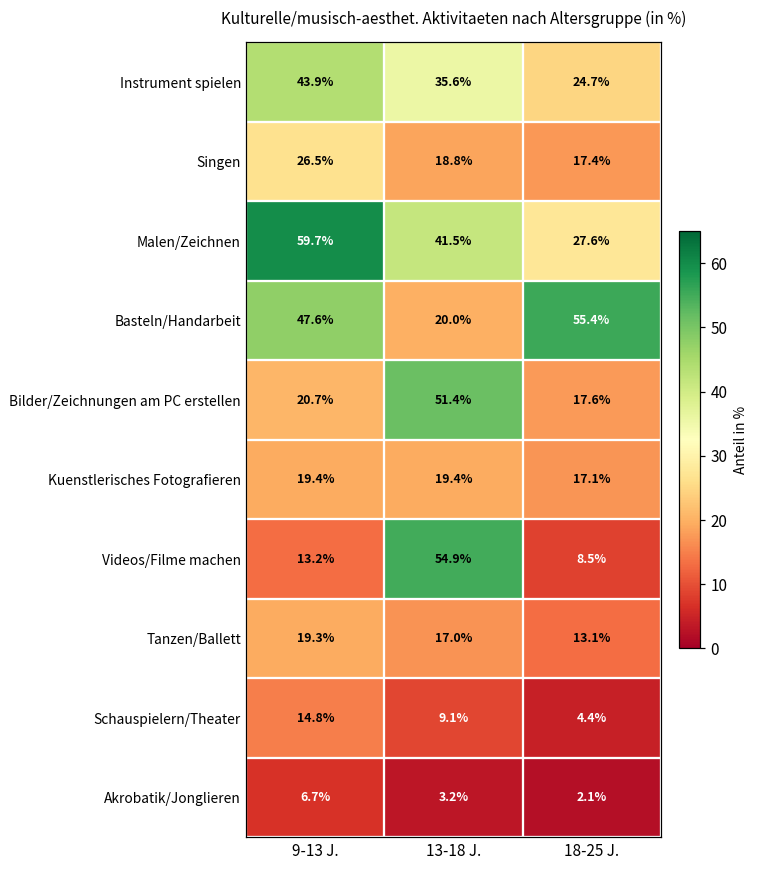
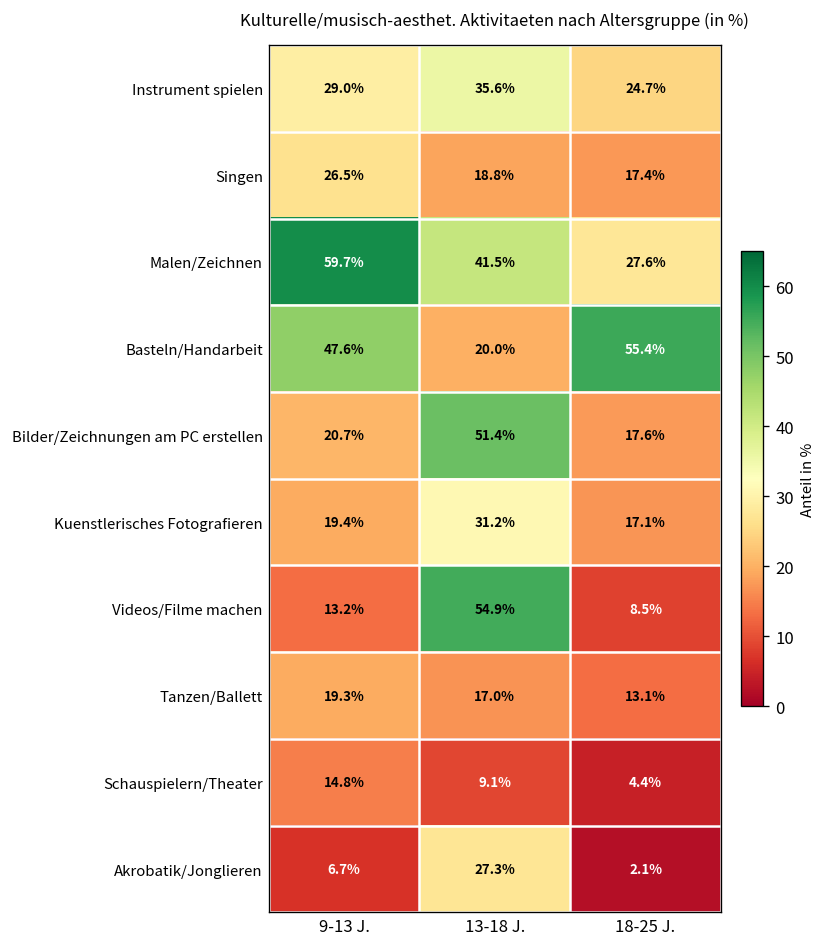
Instrument spielen, 9-13 J.: 43.9% -> 29.0%
Kuenstlerisches Fotografieren, 13-18 J.: 19.4% -> 31.2%
Akrobatik/Jonglieren, 13-18 J.: 3.2% -> 27.3%
